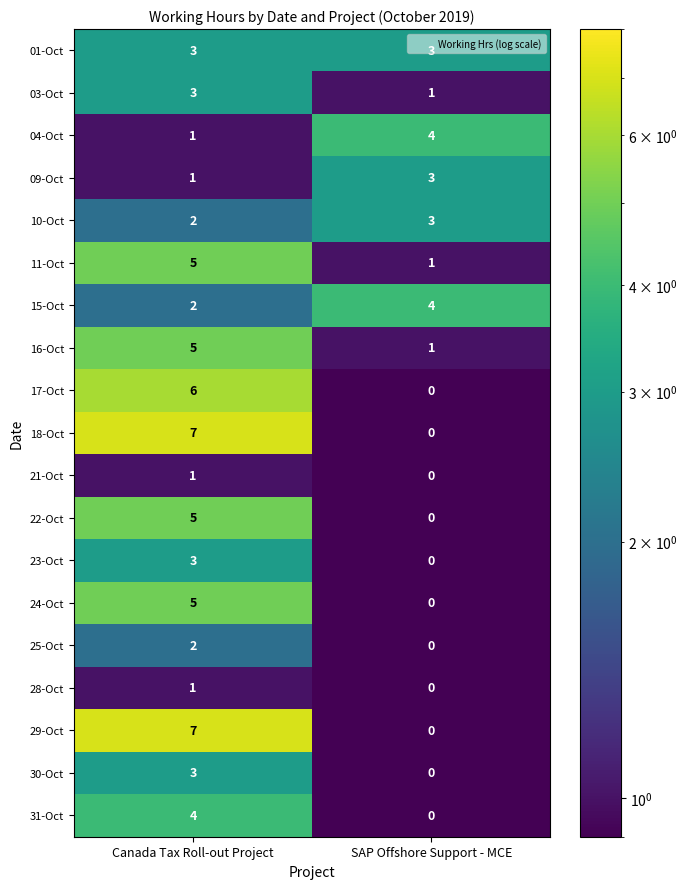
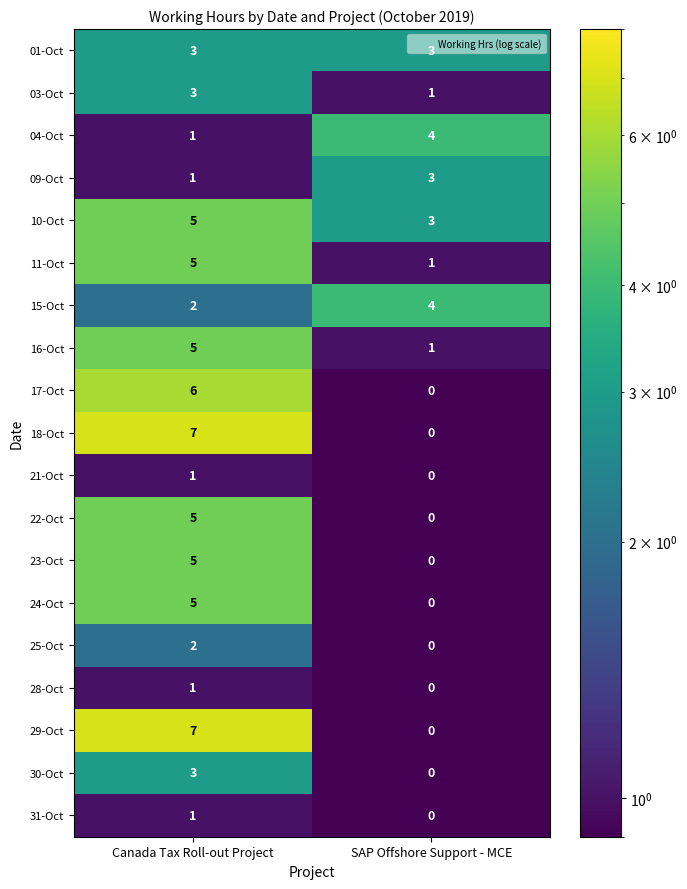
10-Oct, Canada Tax Roll-out Project: 2 -> 5
23-Oct, Canada Tax Roll-out Project: 3 -> 5
31-Oct, Canada Tax Roll-out Project: 4 -> 1
